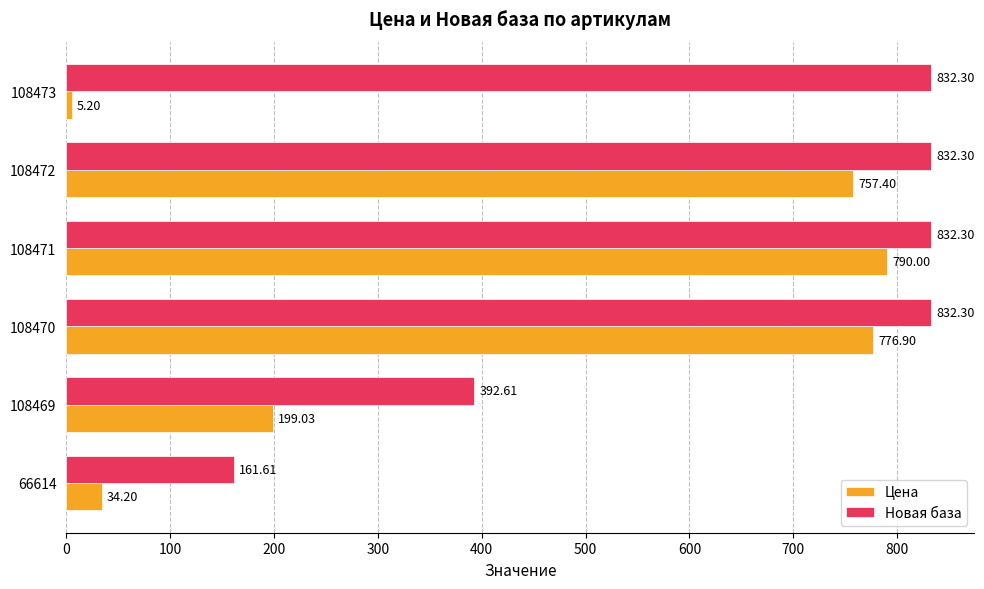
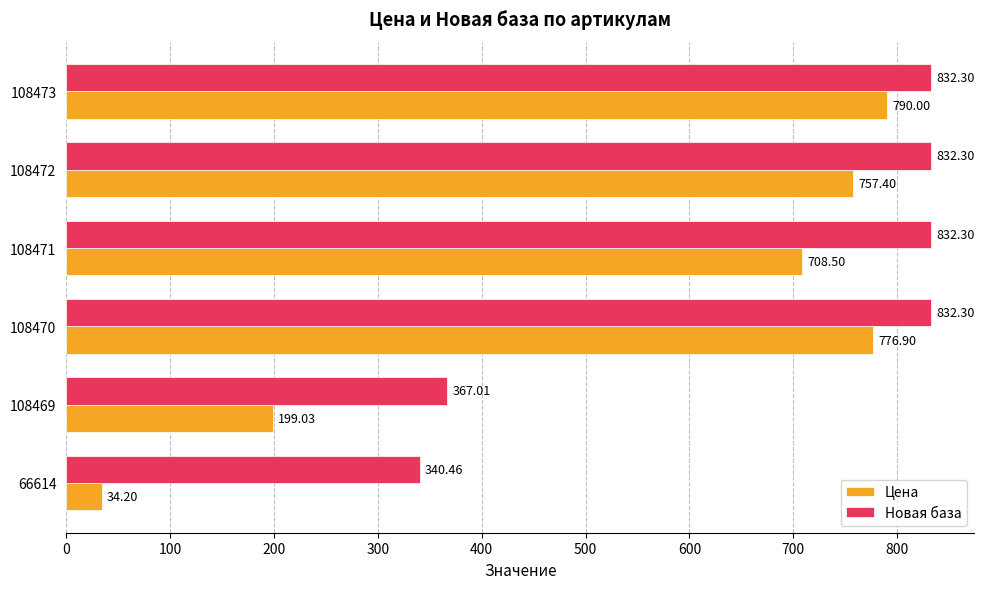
Цена, 108473: 5.20 -> 790.00
Цена, 108471: 790.00 -> 708.50
Новая база, 108469: 392.61 -> 367.01
Новая база, 66614: 161.61 -> 340.46
